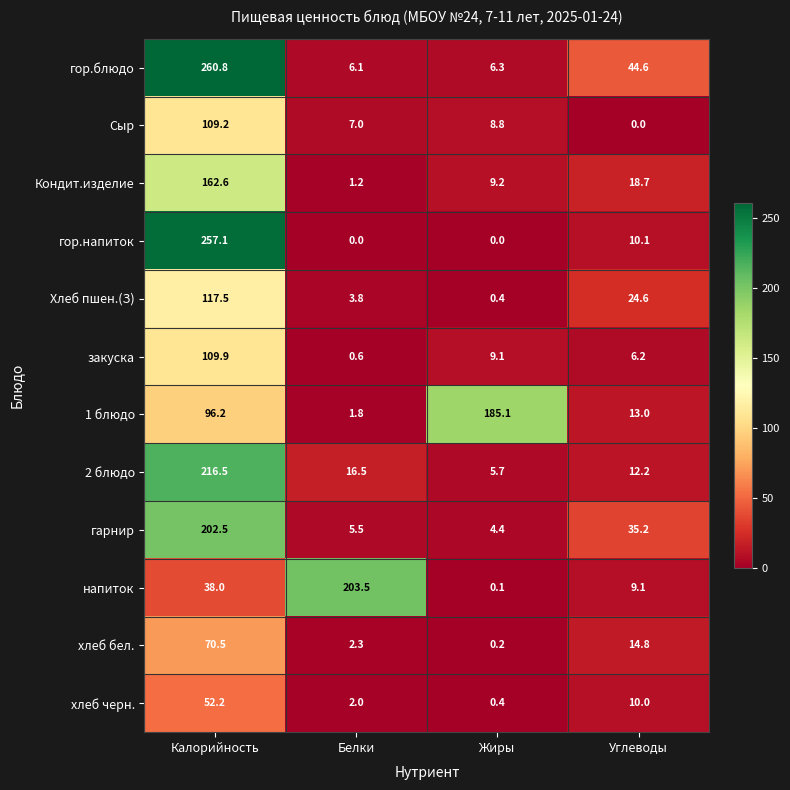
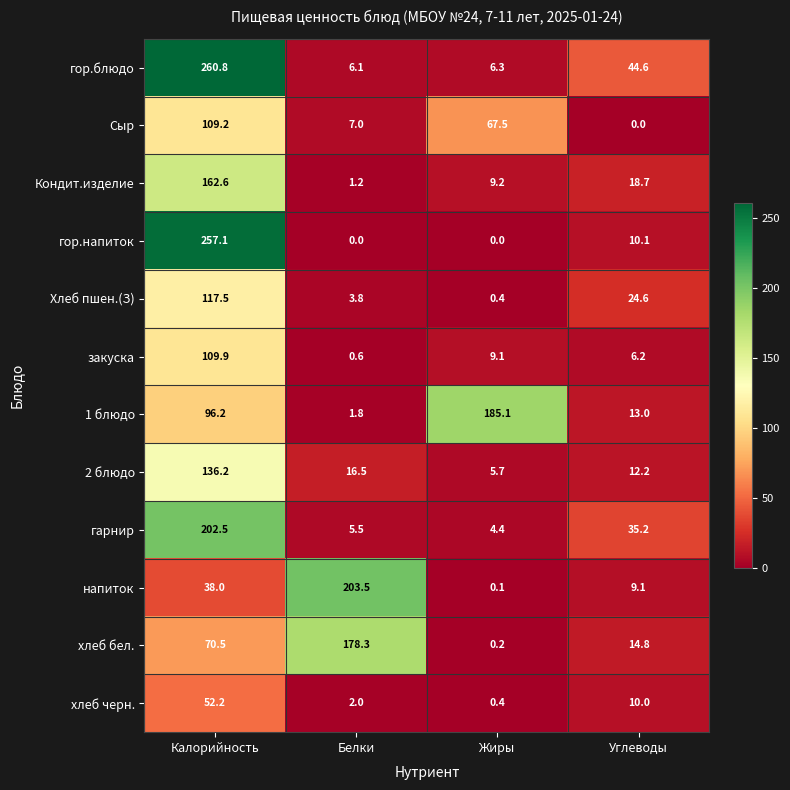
Сыр, Жиры: 8.8 -> 67.5
2 блюдо, Калорийность: 216.5 -> 136.2
хлеб бел., Белки: 2.3 -> 178.3
